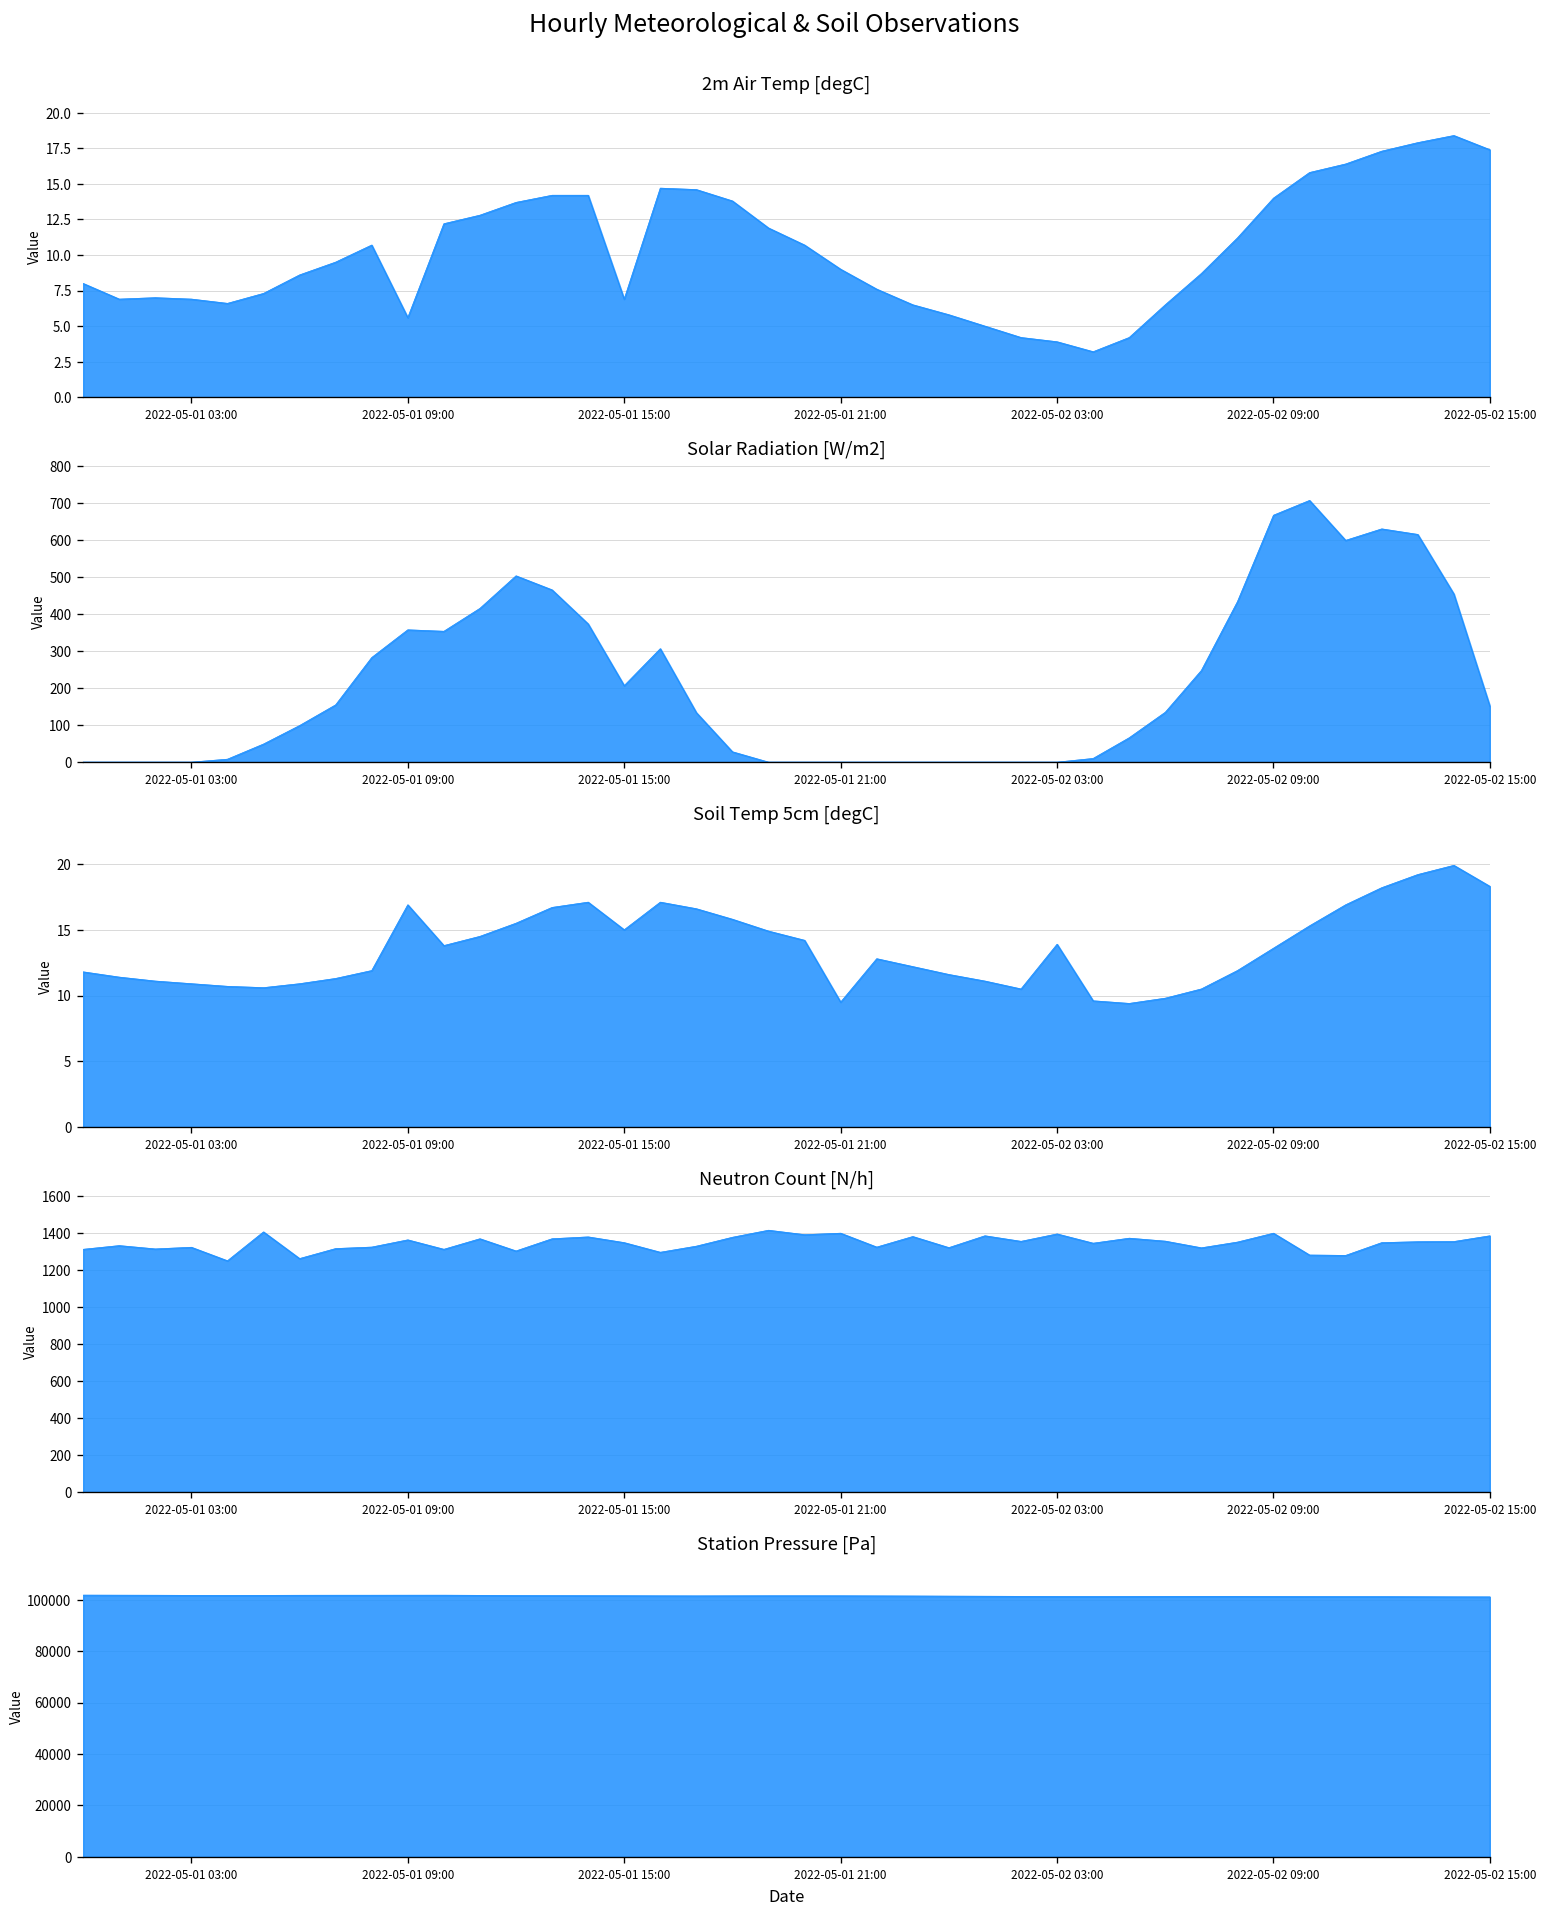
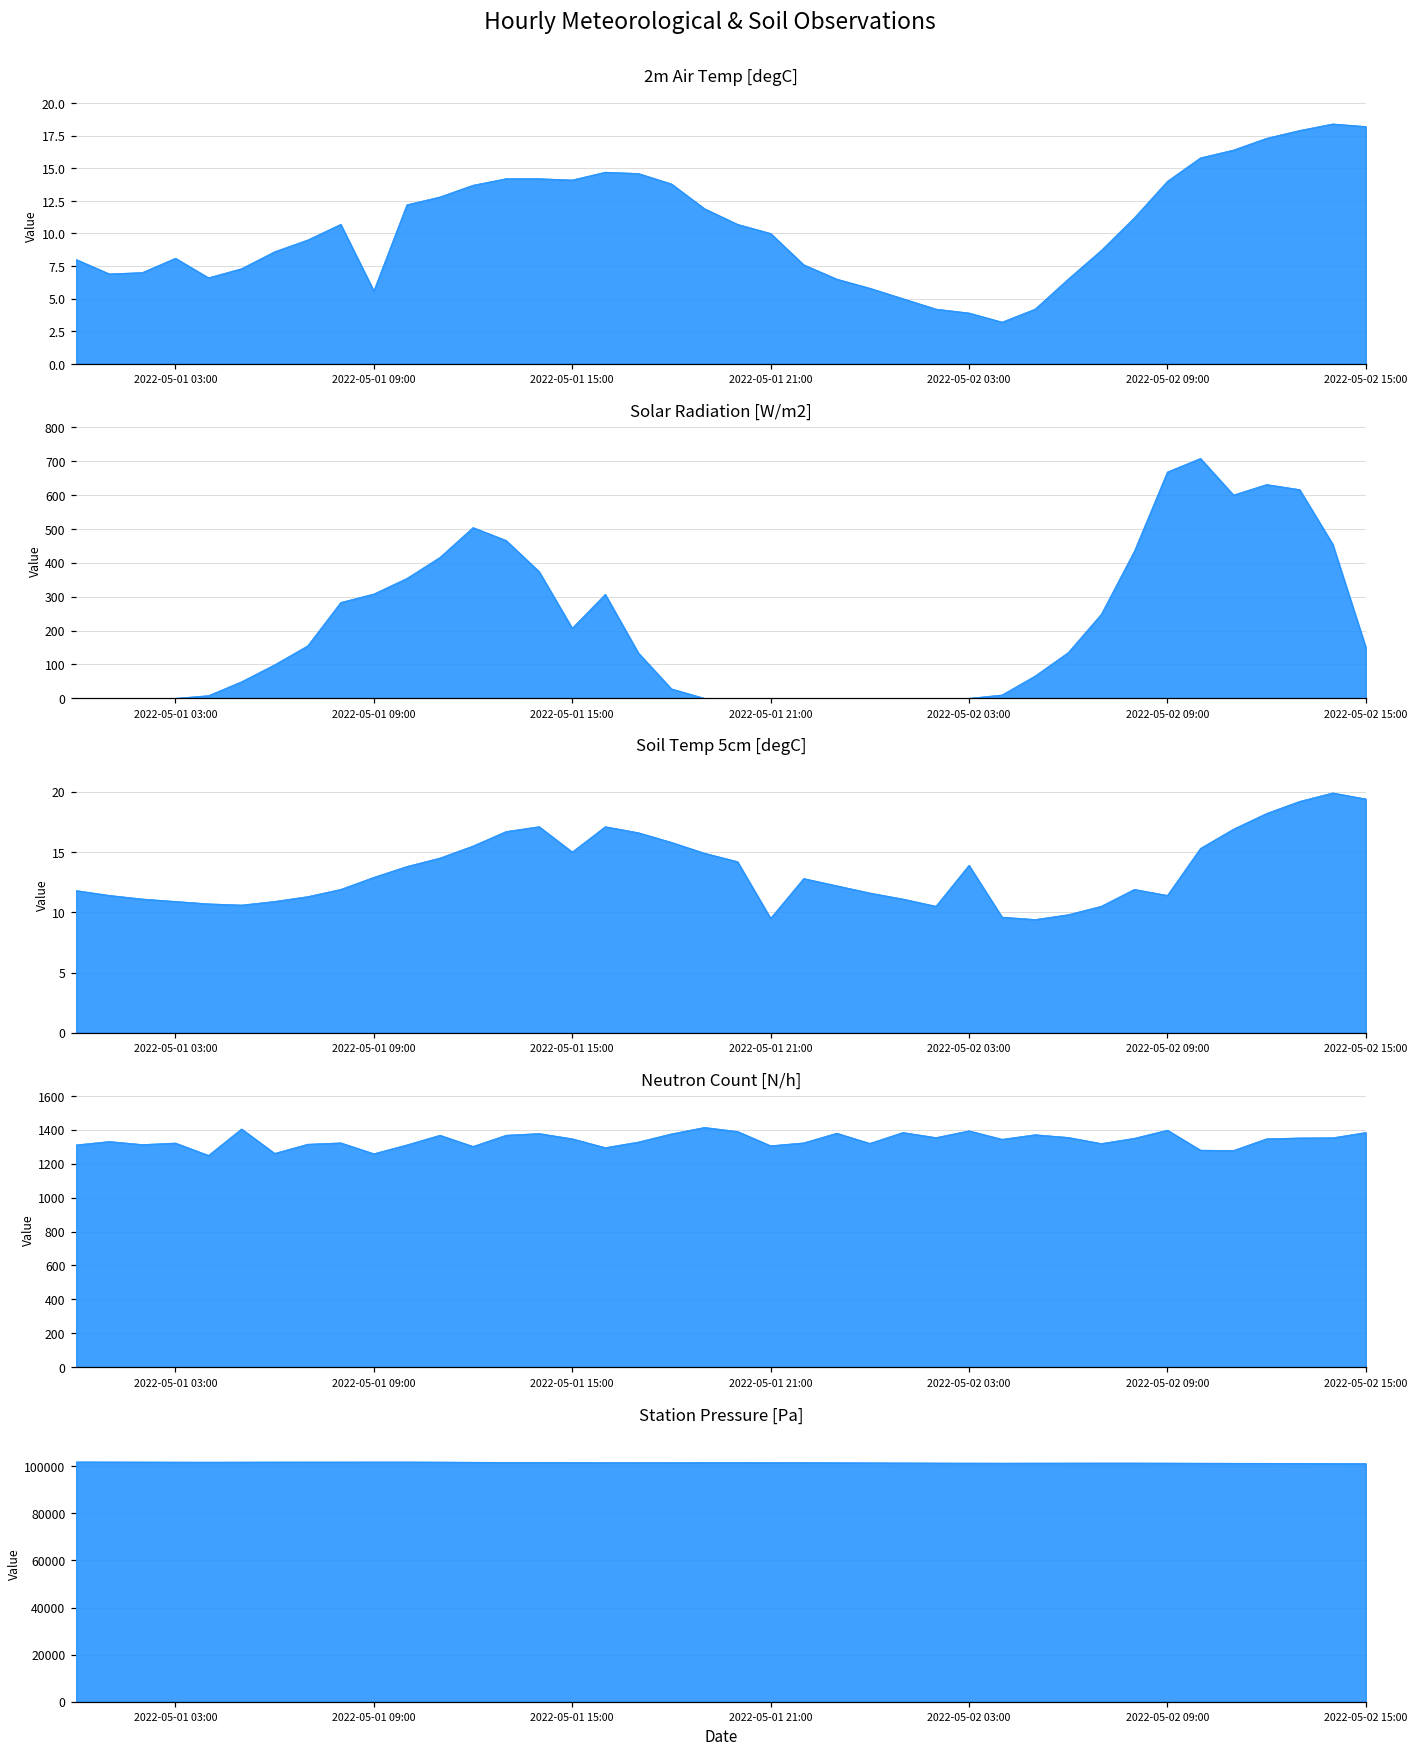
2m Air Temp [degC], 2022-05-01 03:00: 6.9 -> 8.1
2m Air Temp [degC], 2022-05-01 15:00: 6.9 -> 14.1
2m Air Temp [degC], 2022-05-01 21:00: 9 -> 10
2m Air Temp [degC], 2022-05-02 15:00: 17.4 -> 18.2
Solar Radiation [W/m2], 2022-05-01 09:00: 360 -> 310
Soil Temp 5cm [degC], 2022-05-01 09:00: 16.9 -> 12.9
Soil Temp 5cm [degC], 2022-05-02 09:00: 13.6 -> 11.4
Soil Temp 5cm [degC], 2022-05-02 15:00: 18.3 -> 19.4
Neutron Count [N/h], 2022-05-01 09:00: 1360 -> 1260
Neutron Count [N/h], 2022-05-01 21:00: 1400 -> 1310
